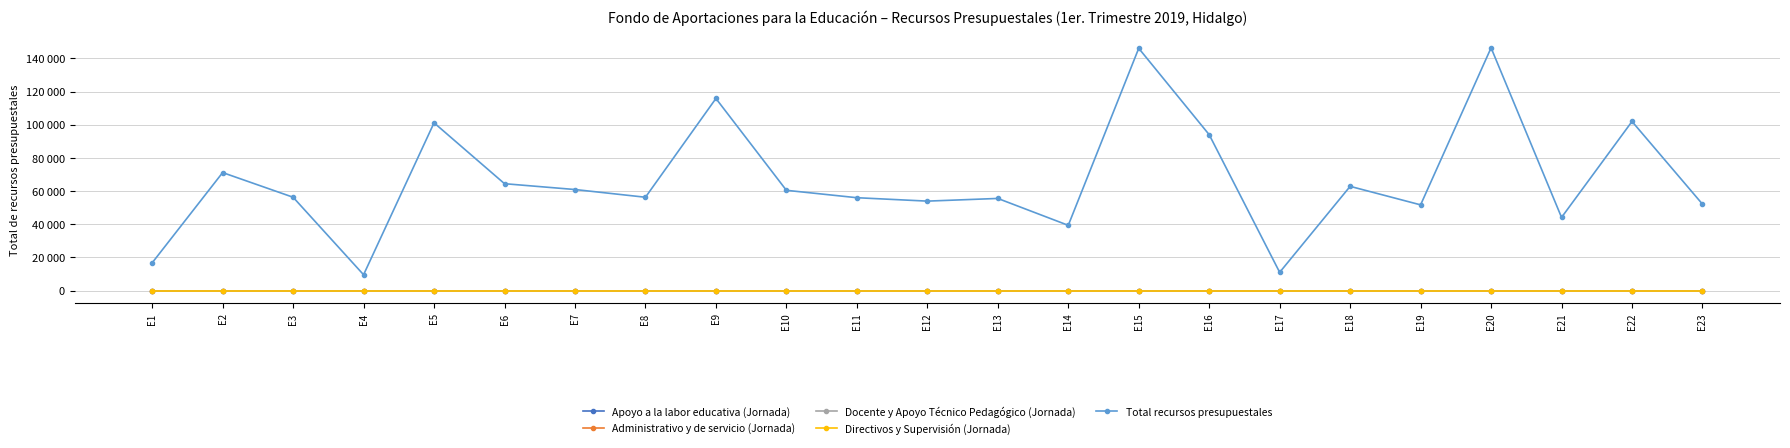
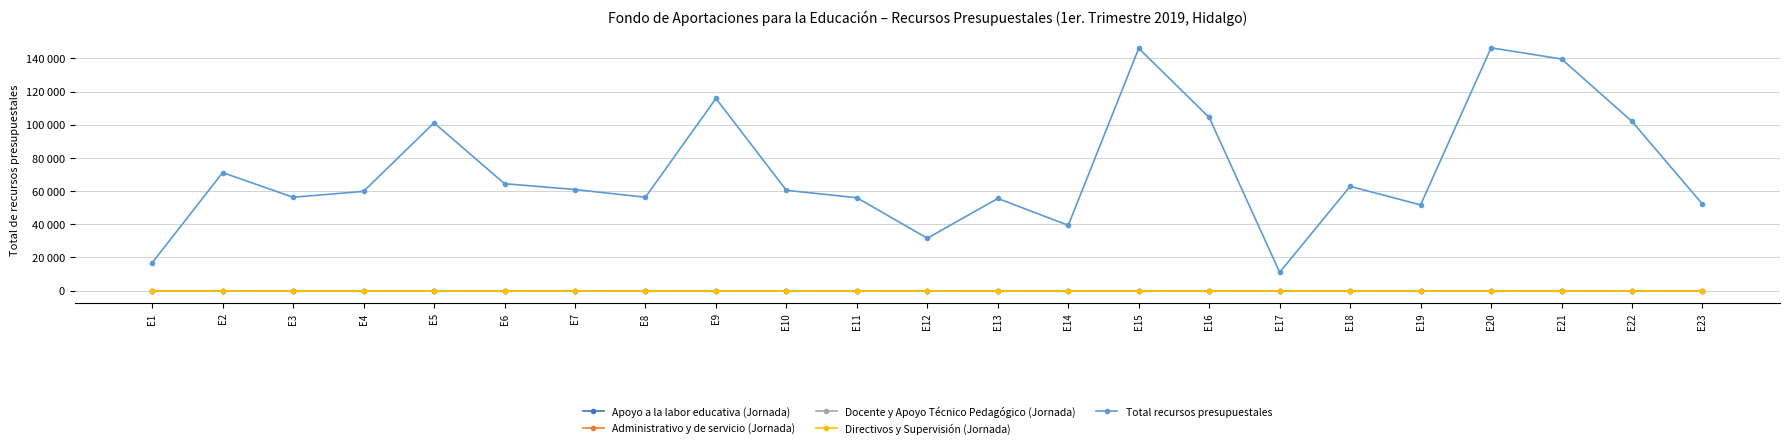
Total recursos presupuestales, E4: 10000 -> 60000
Total recursos presupuestales, E12: 54000 -> 32000
Total recursos presupuestales, E16: 94000 -> 104000
Total recursos presupuestales, E21: 44000 -> 140000
